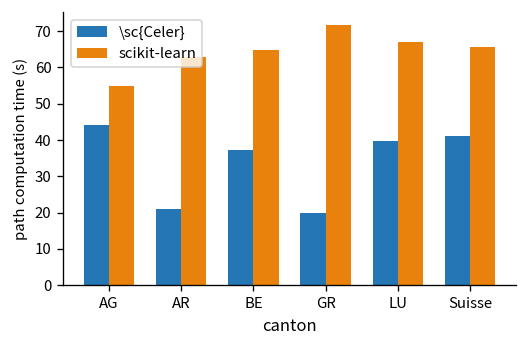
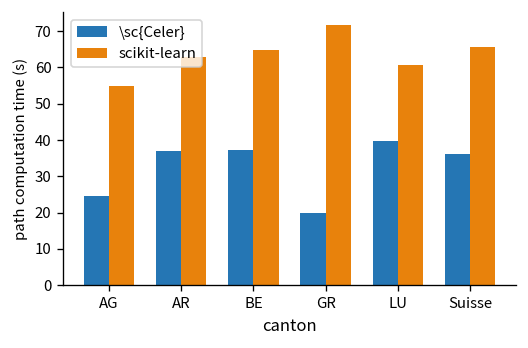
\sc{Celer}, AG: 44 -> 25
\sc{Celer}, AR: 21 -> 37
scikit-learn, LU: 67 -> 61
\sc{Celer}, Suisse: 41 -> 36
